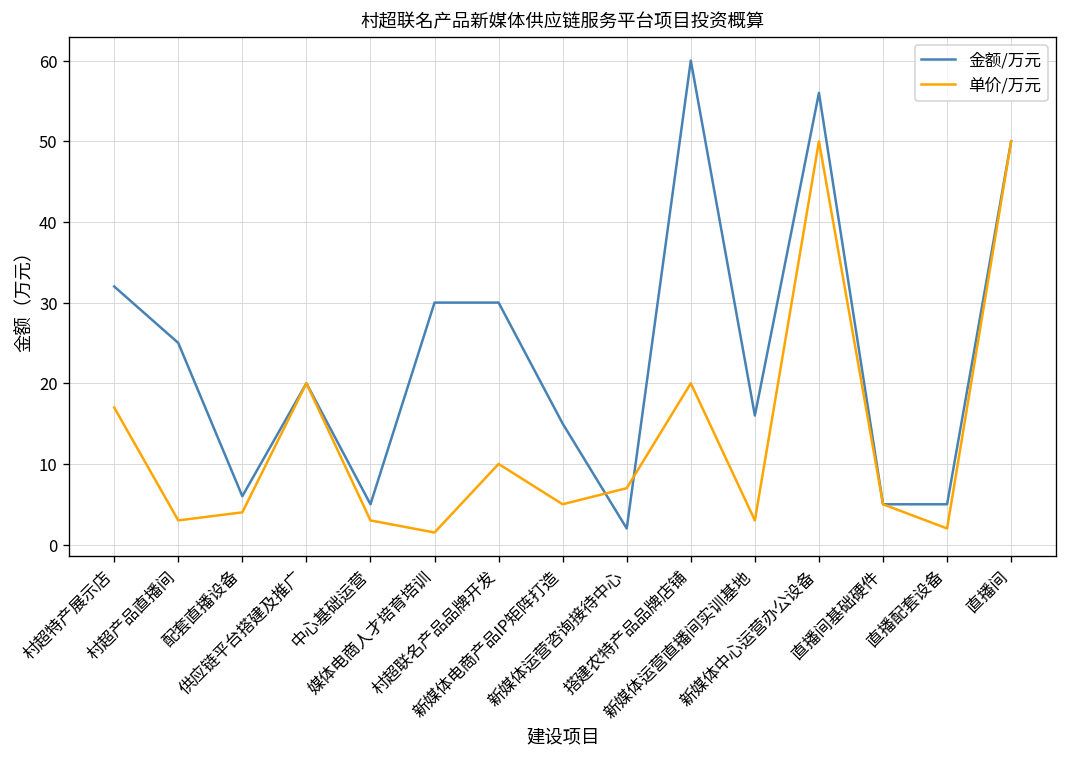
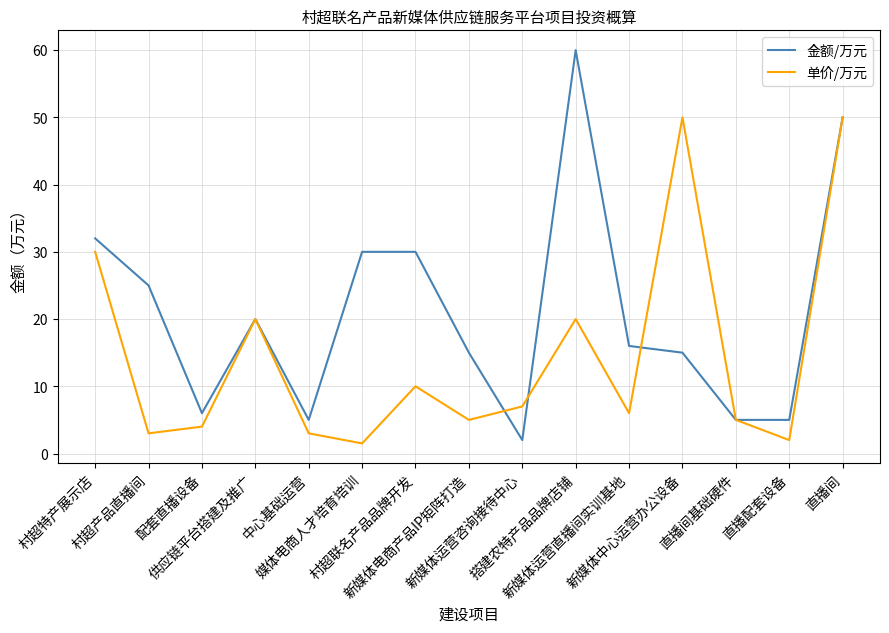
单价/万元, 村超特产展示店: 17 -> 30
单价/万元, 新媒体运营直播间实训基地: 3 -> 6
金额/万元, 新媒体中心运营办公设备: 56 -> 15
